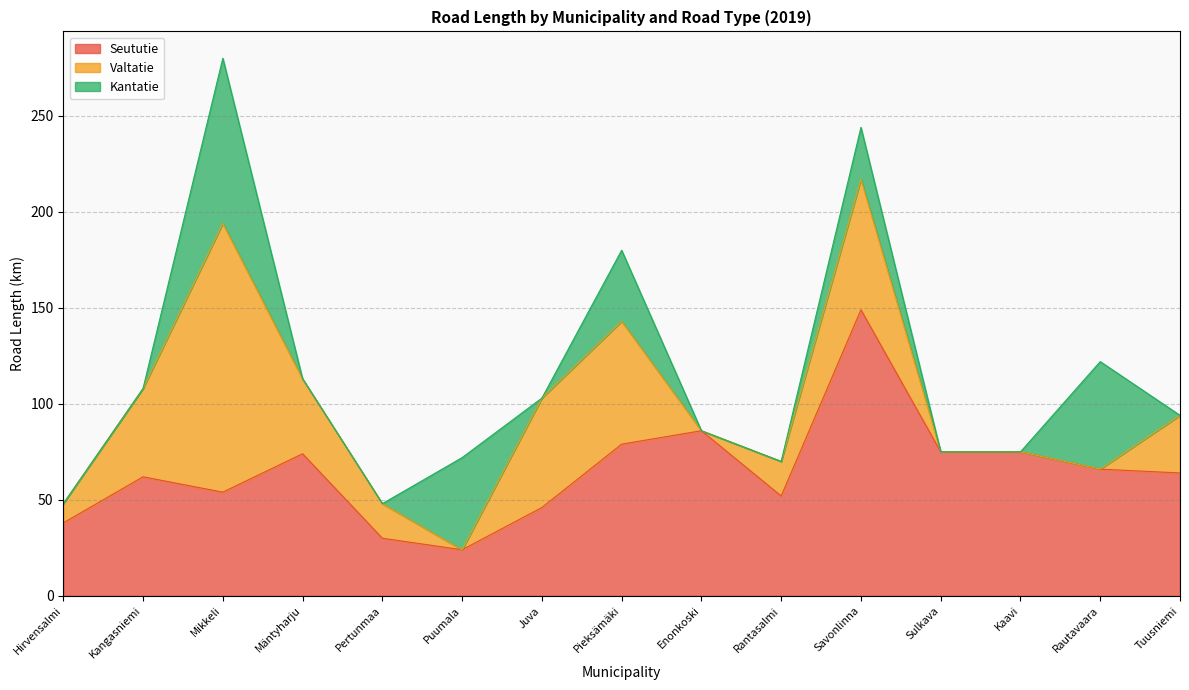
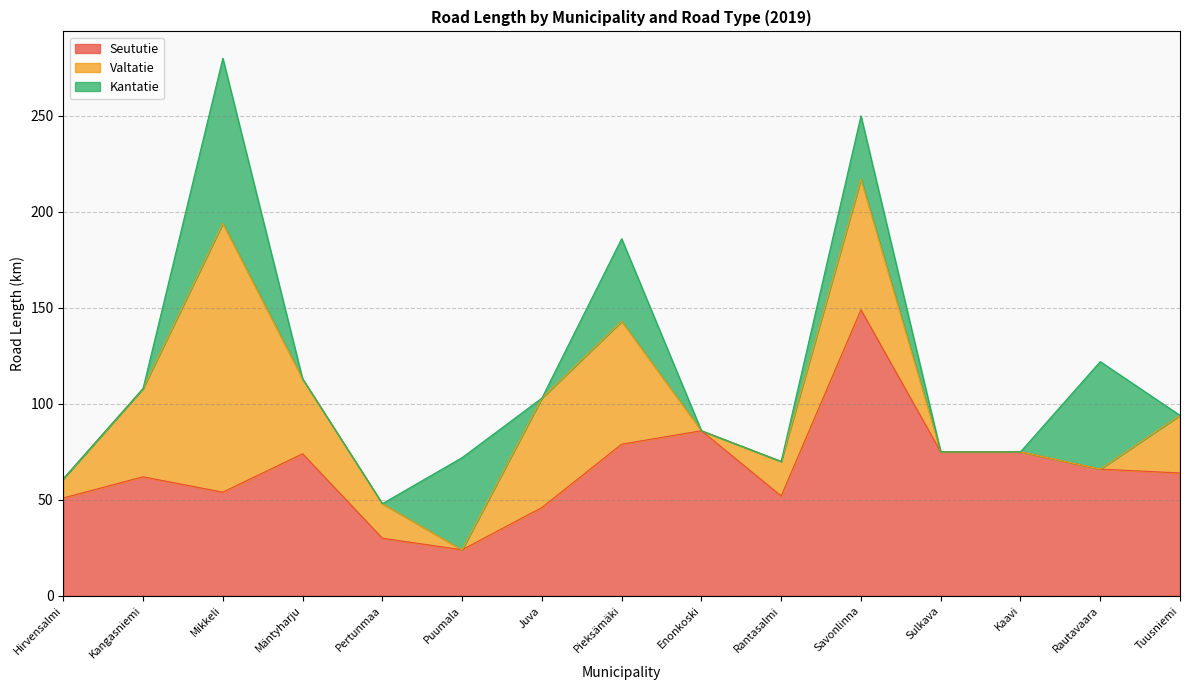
Seututie, Hirvensalmi: 38 -> 51
Kantatie, Pieksämäki: 37 -> 43
Kantatie, Savonlinna: 27 -> 33
